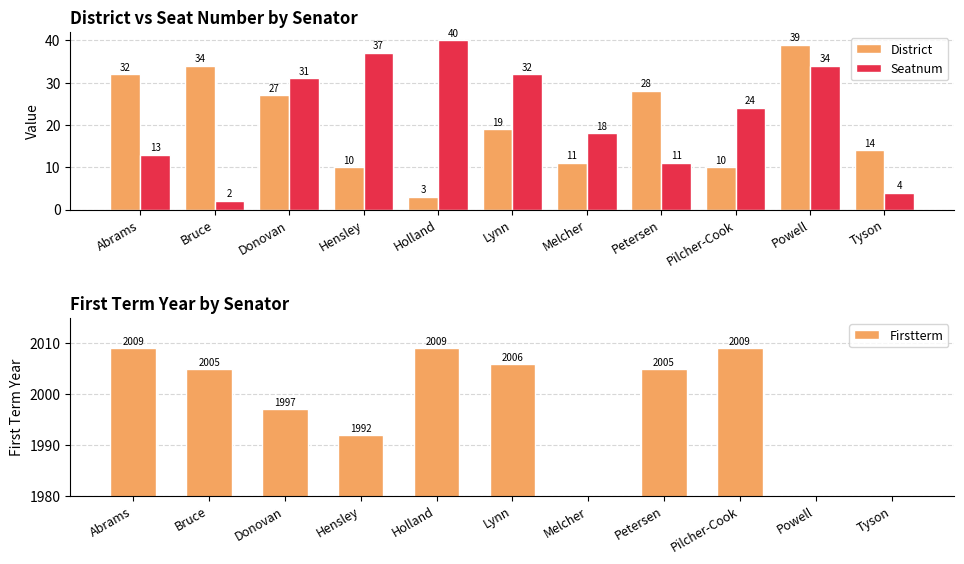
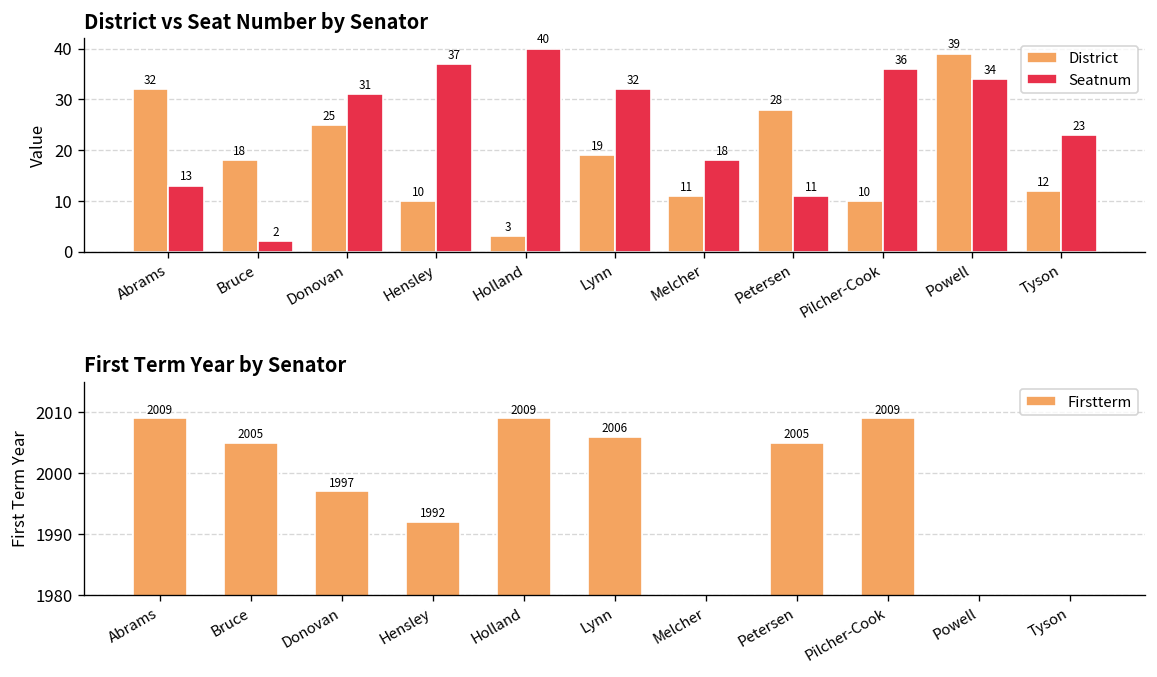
District vs Seat Number by Senator, District, Bruce: 34 -> 18
District vs Seat Number by Senator, District, Donovan: 27 -> 25
District vs Seat Number by Senator, Seatnum, Pilcher-Cook: 24 -> 36
District vs Seat Number by Senator, District, Tyson: 14 -> 12
District vs Seat Number by Senator, Seatnum, Tyson: 4 -> 23
